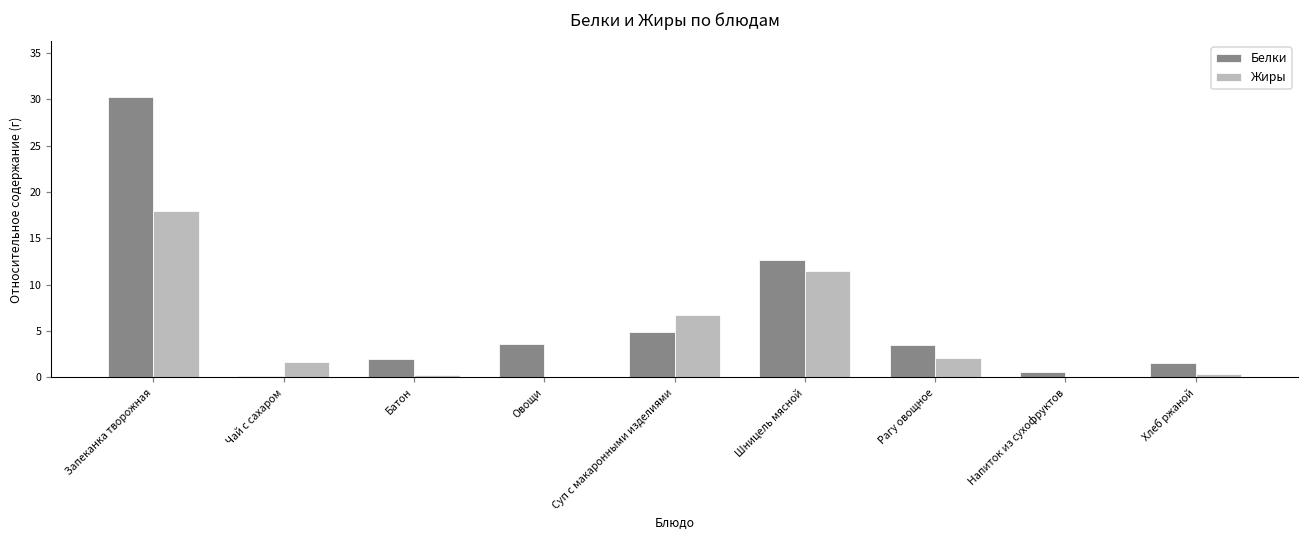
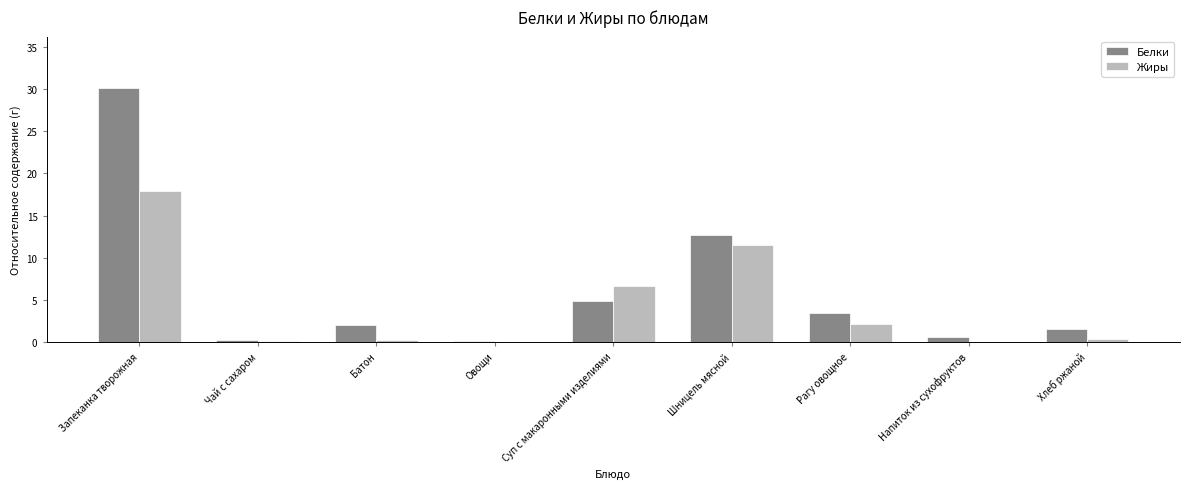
Жиры, Чай с сахаром: 2 -> 0
Белки, Овощи: 4 -> 0
